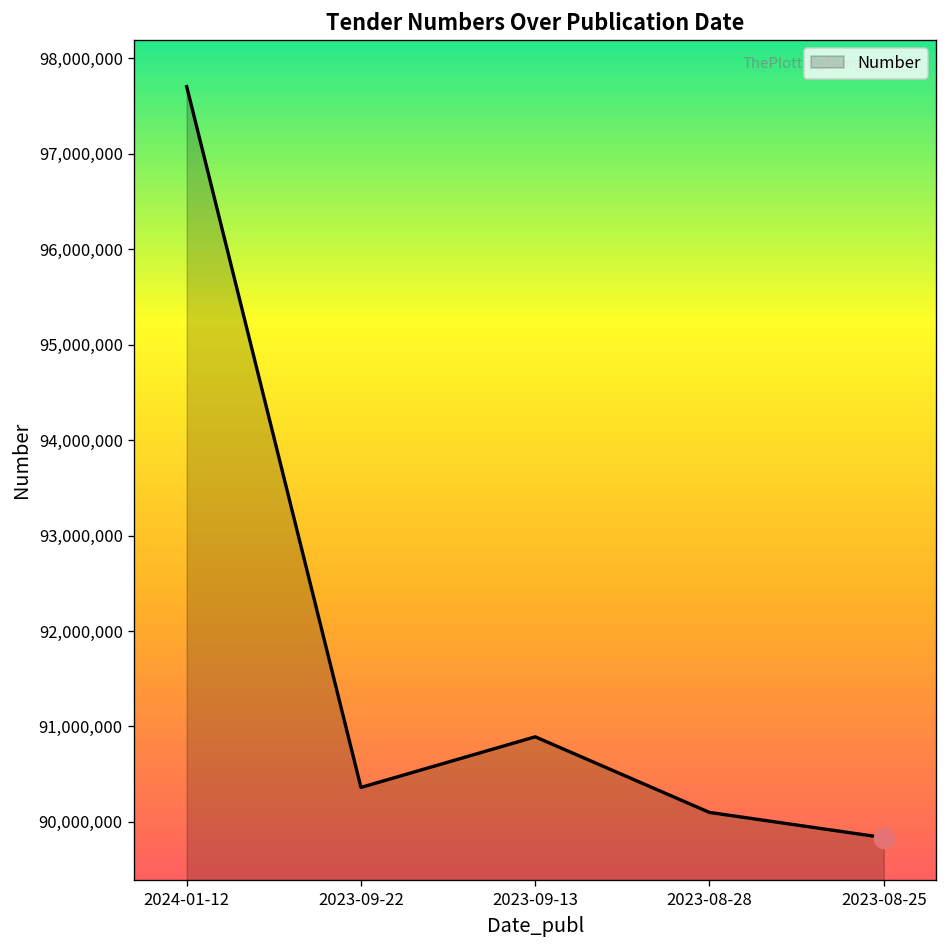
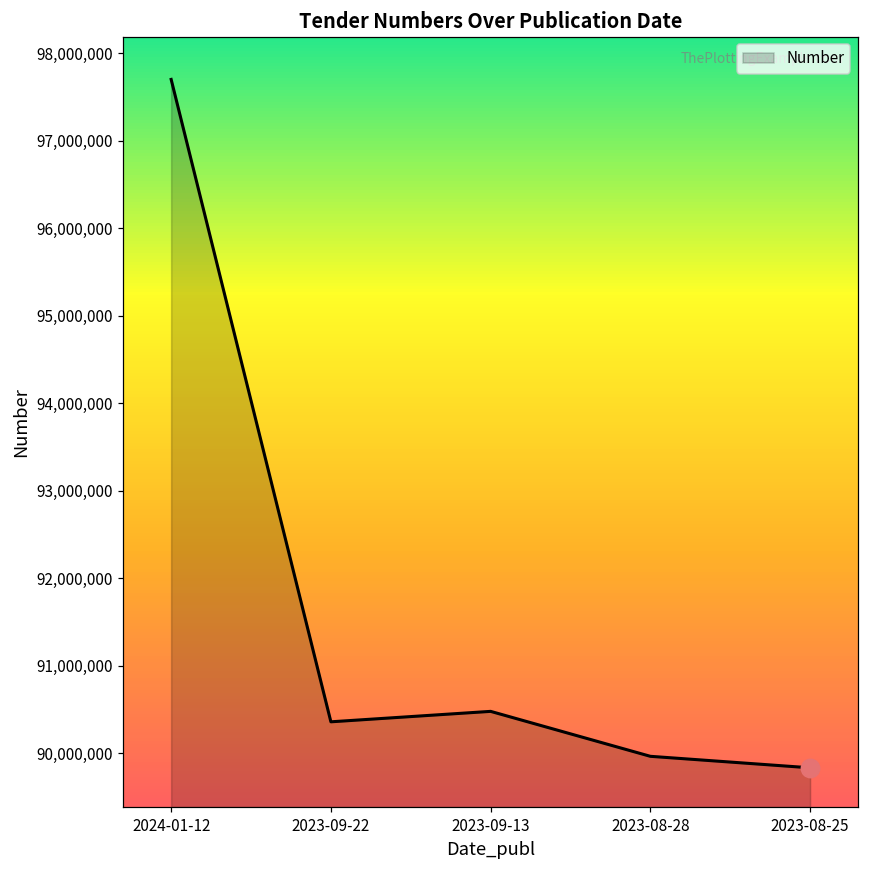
Number, 2023-09-13: 90,900,000 -> 90,500,000
Number, 2023-08-28: 90,100,000 -> 90,000,000
